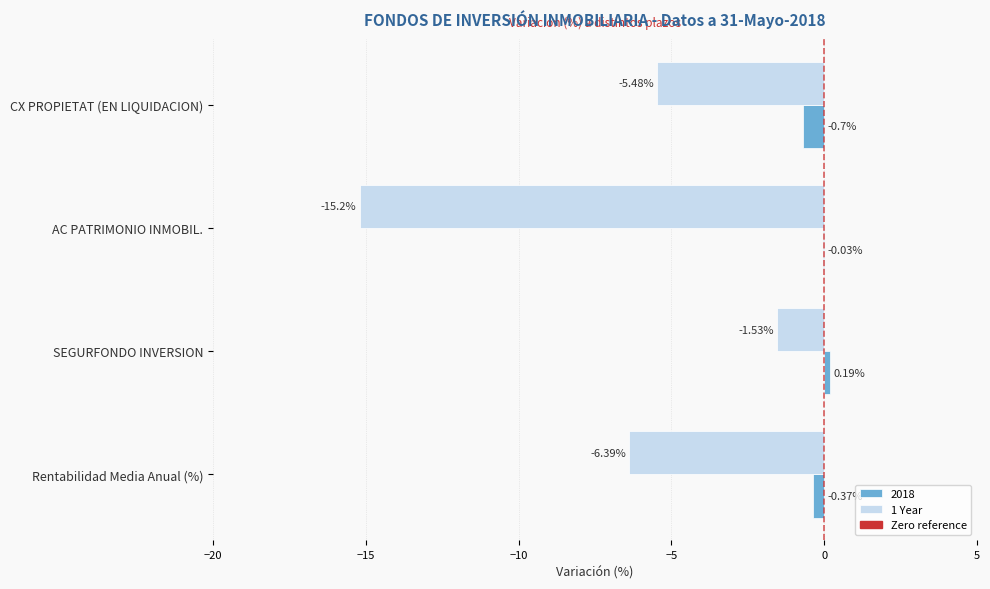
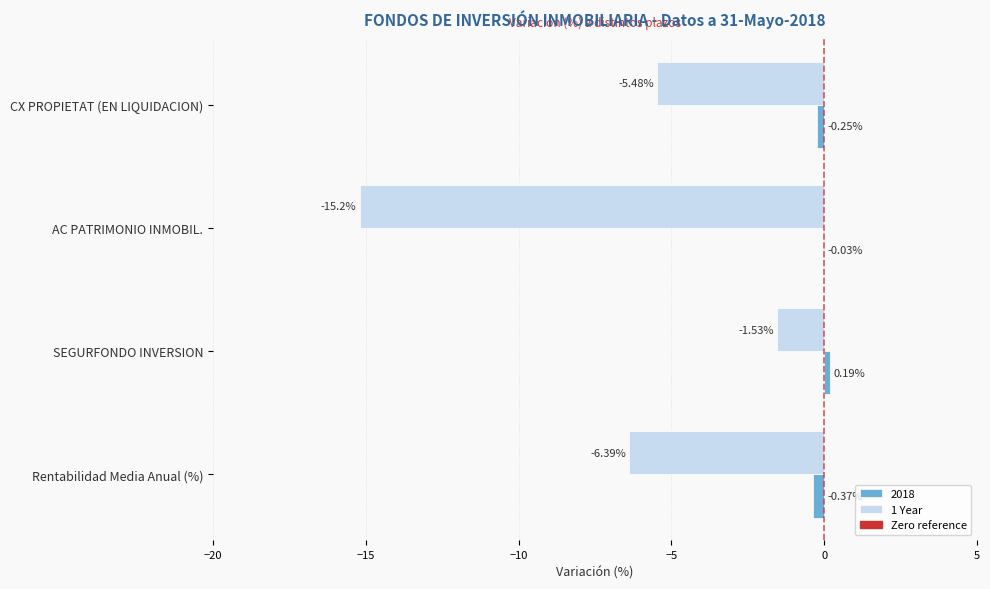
2018, CX PROPIETAT (EN LIQUIDACION): -0.7% -> -0.25%
